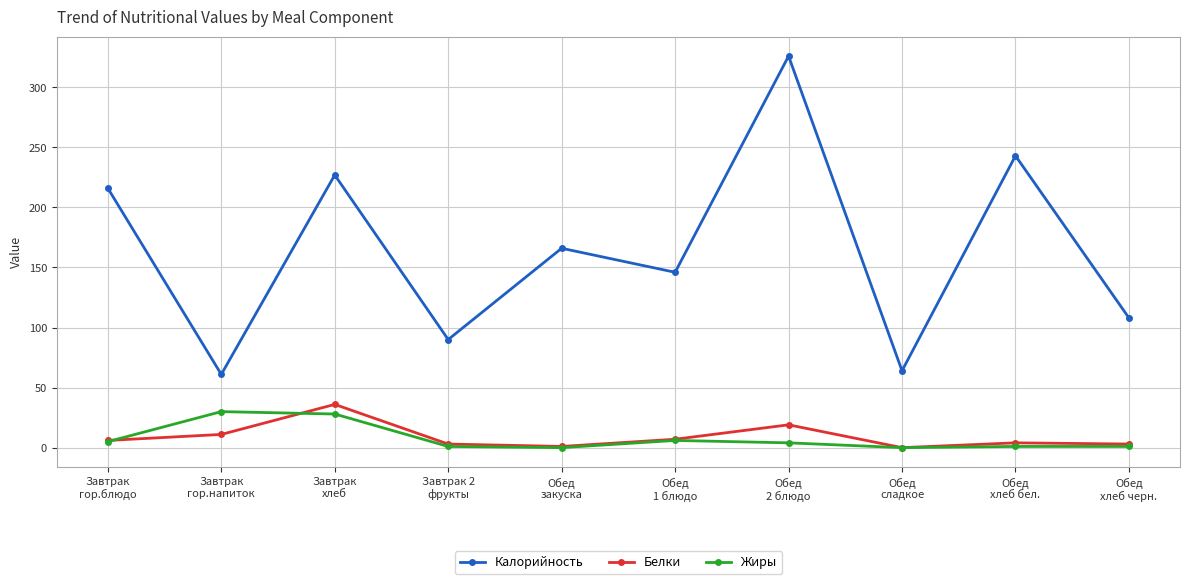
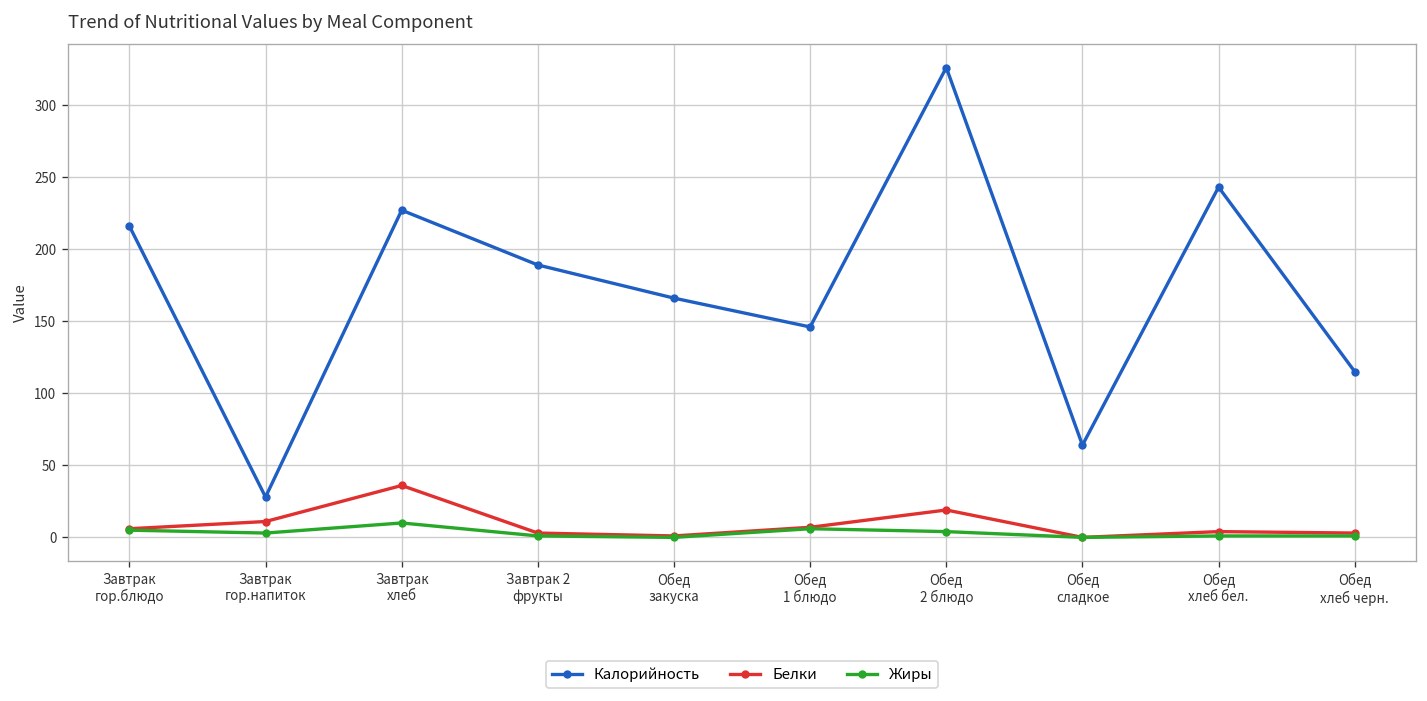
Калорийность, Завтрак гор.напиток: 61 -> 28
Жиры, Завтрак гор.напиток: 30 -> 3
Жиры, Завтрак хлеб: 28 -> 10
Калорийность, Завтрак 2 фрукты: 90 -> 189
Калорийность, Обед хлеб черн.: 108 -> 115
